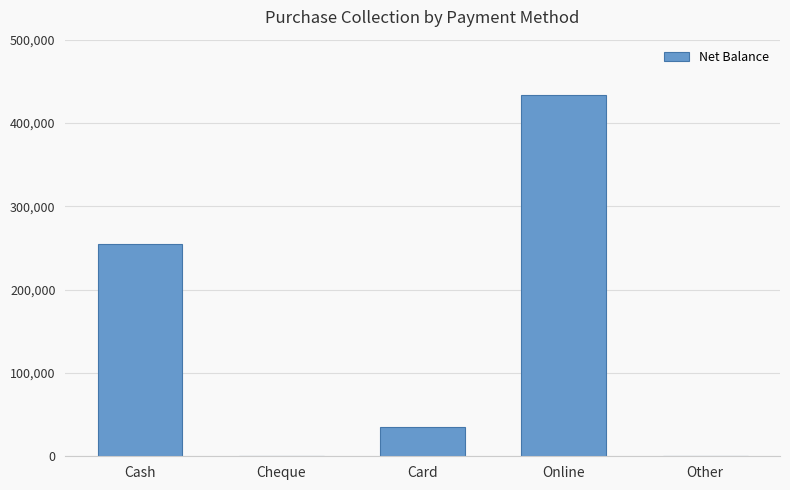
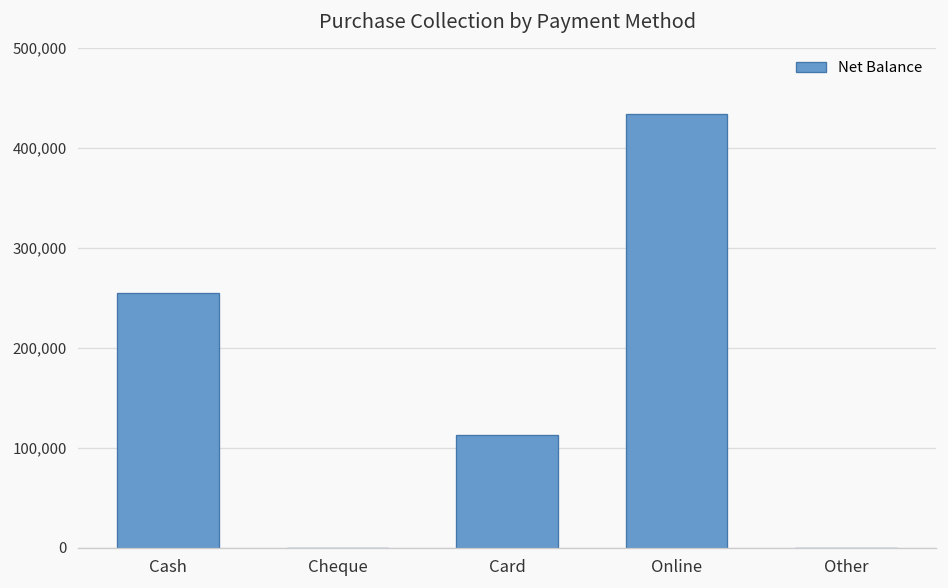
Card: 40,000 -> 110,000
